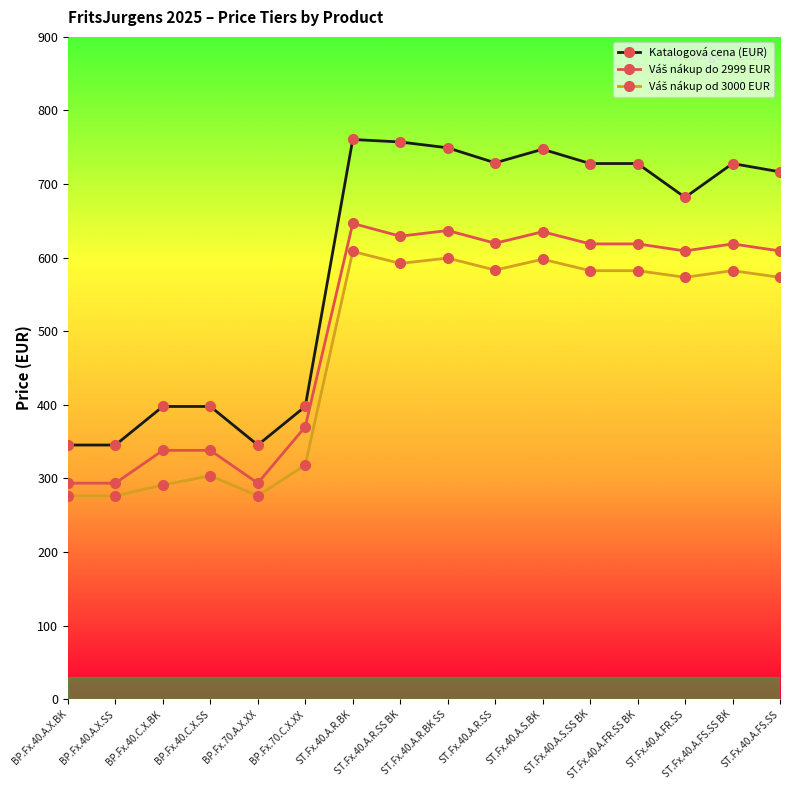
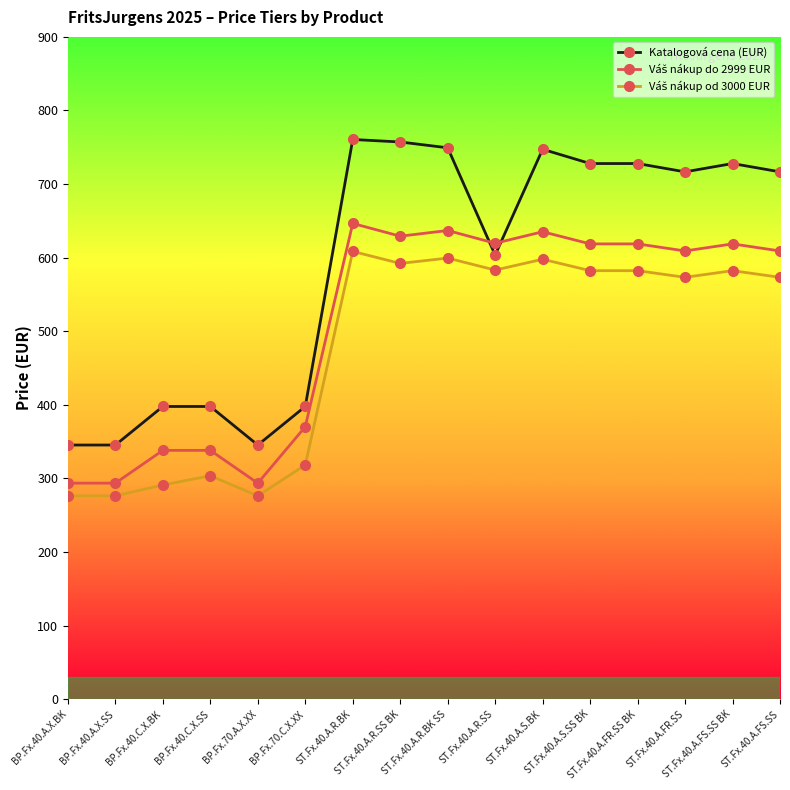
Katalogová cena (EUR), ST.Fx.40.A.R.SS: 730 -> 600
Katalogová cena (EUR), ST.Fx.40.A.FR.SS: 680 -> 720
